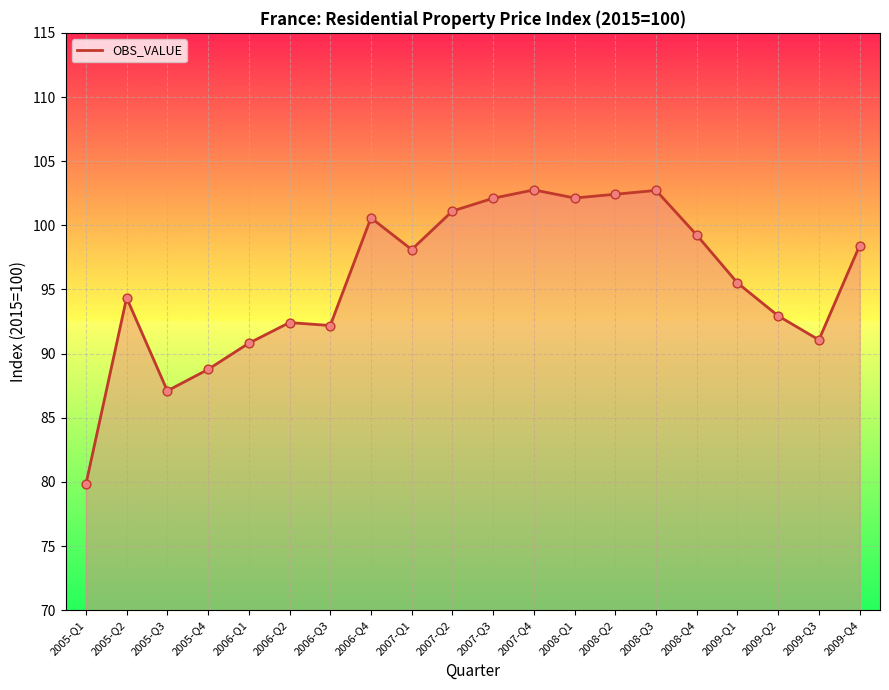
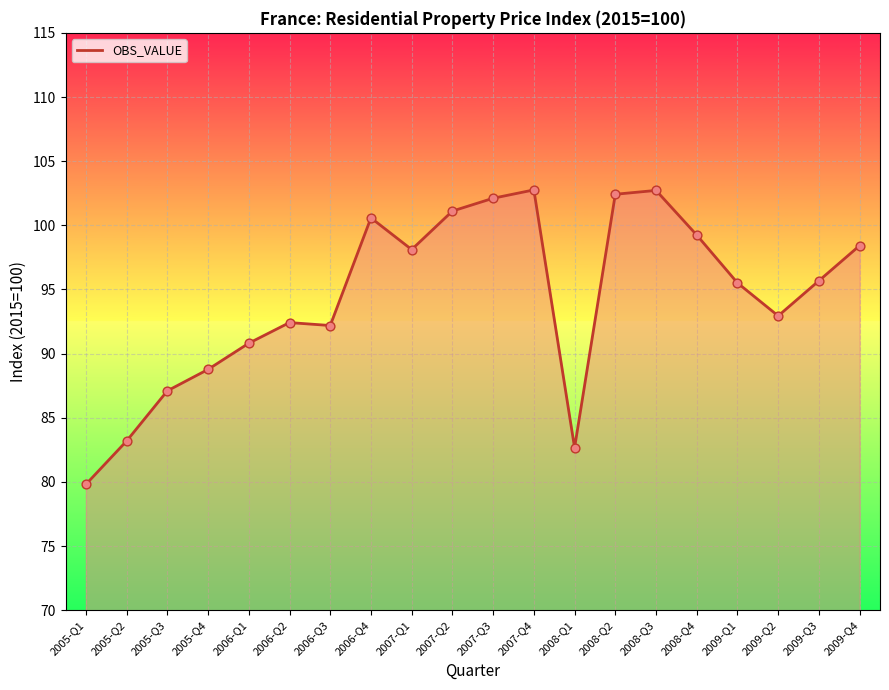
2005-Q2: 94.4 -> 83.2
2008-Q1: 102.1 -> 82.7
2009-Q3: 91.1 -> 95.7
